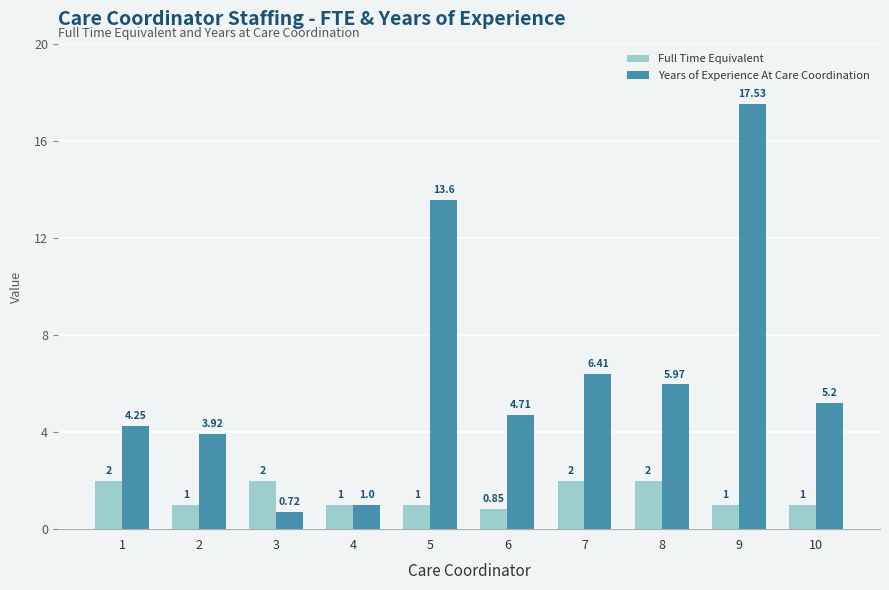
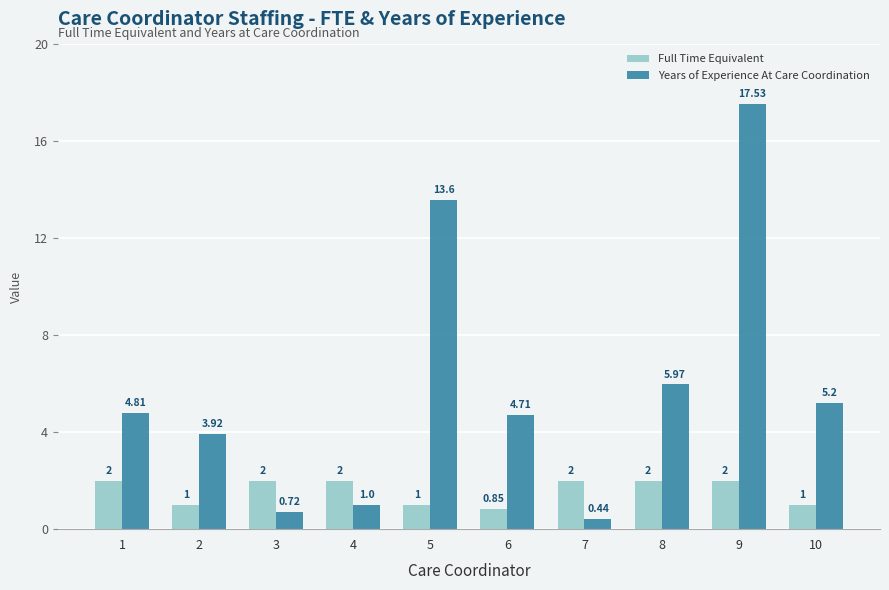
Years of Experience At Care Coordination, 1: 4.25 -> 4.81
Full Time Equivalent, 4: 1 -> 2
Years of Experience At Care Coordination, 7: 6.41 -> 0.44
Full Time Equivalent, 9: 1 -> 2
